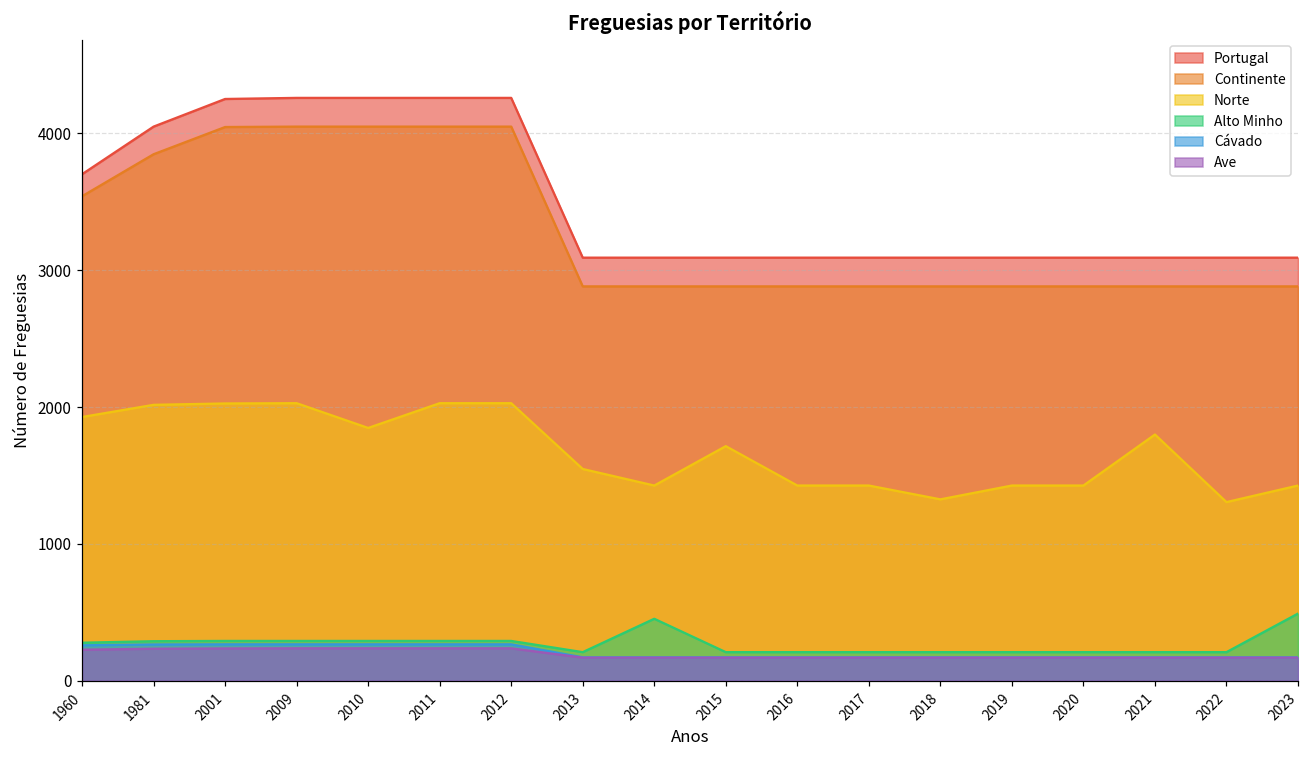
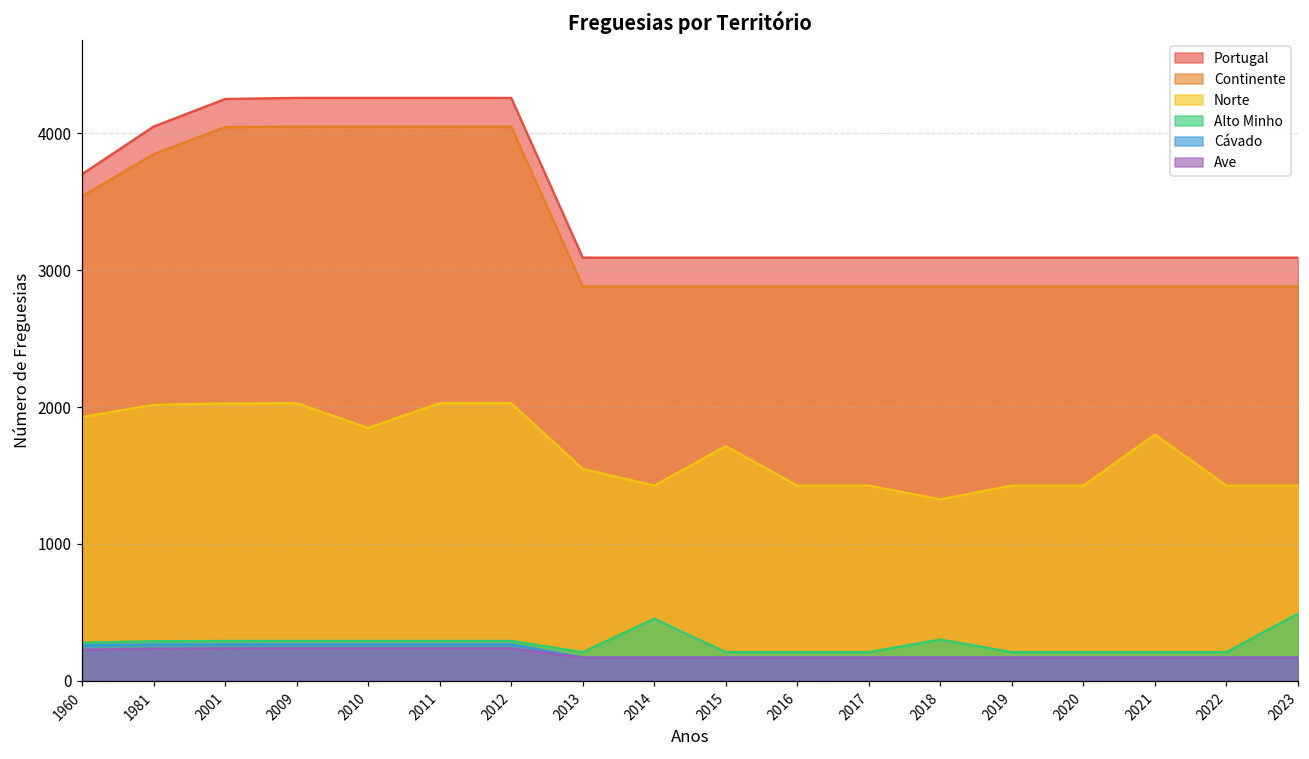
Alto Minho, 2018: 210 -> 300
Norte, 2022: 1310 -> 1430
